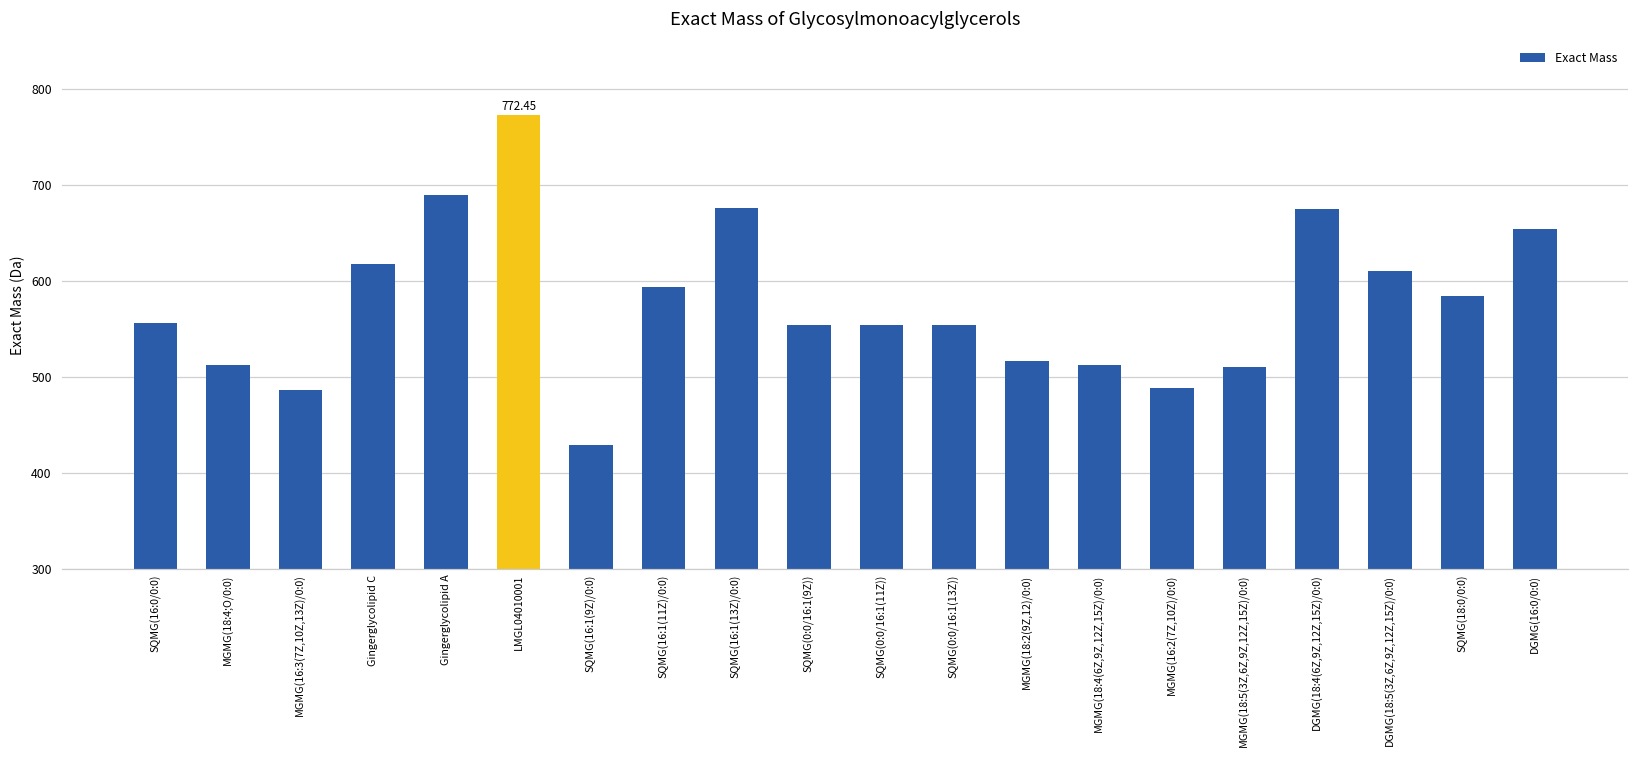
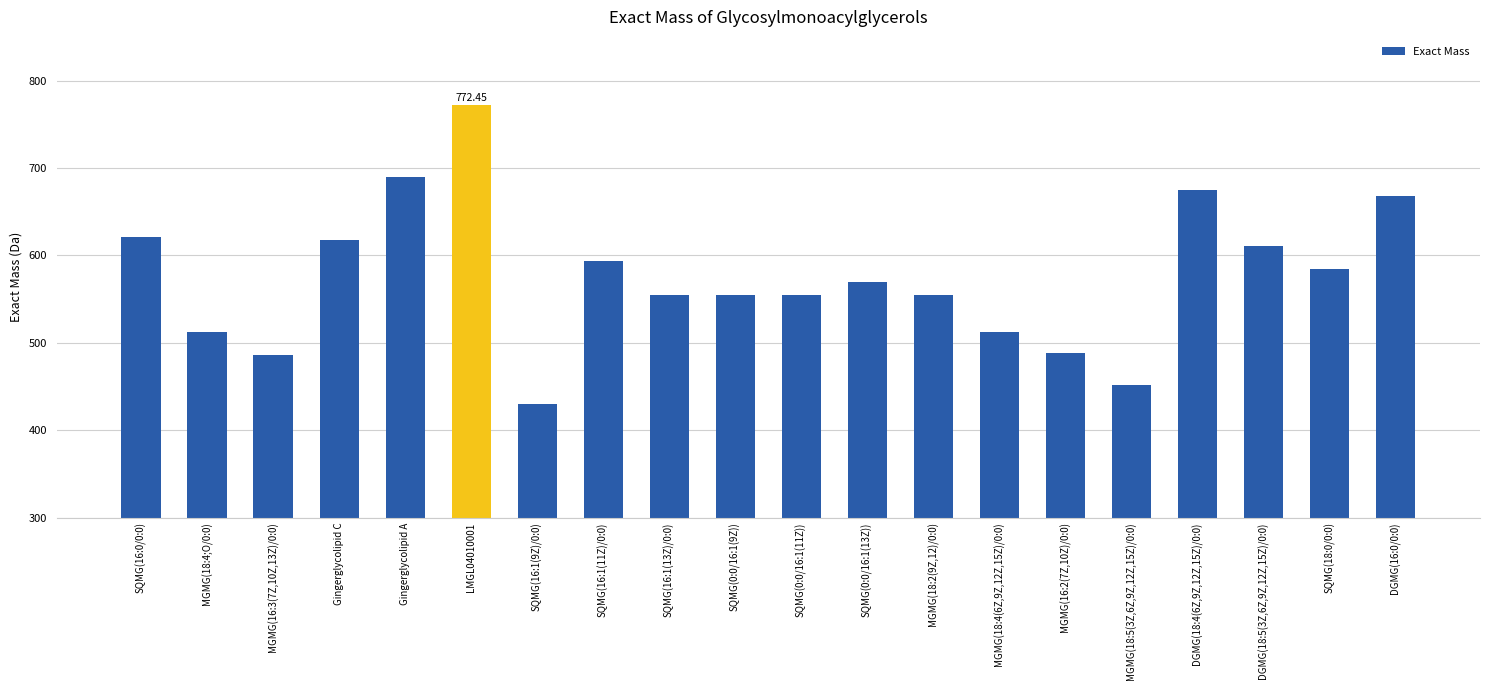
SQMG(16:0/0:0): 560 -> 620
SQMG(16:1(13Z)/0:0): 680 -> 550
SQMG(0:0/16:1(13Z)): 550 -> 570
MGMG(18:2(9Z,12)/0:0): 520 -> 550
MGMG(18:5(3Z,6Z,9Z,12Z,15Z)/0:0): 510 -> 450
DGMG(16:0/0:0): 650 -> 670
